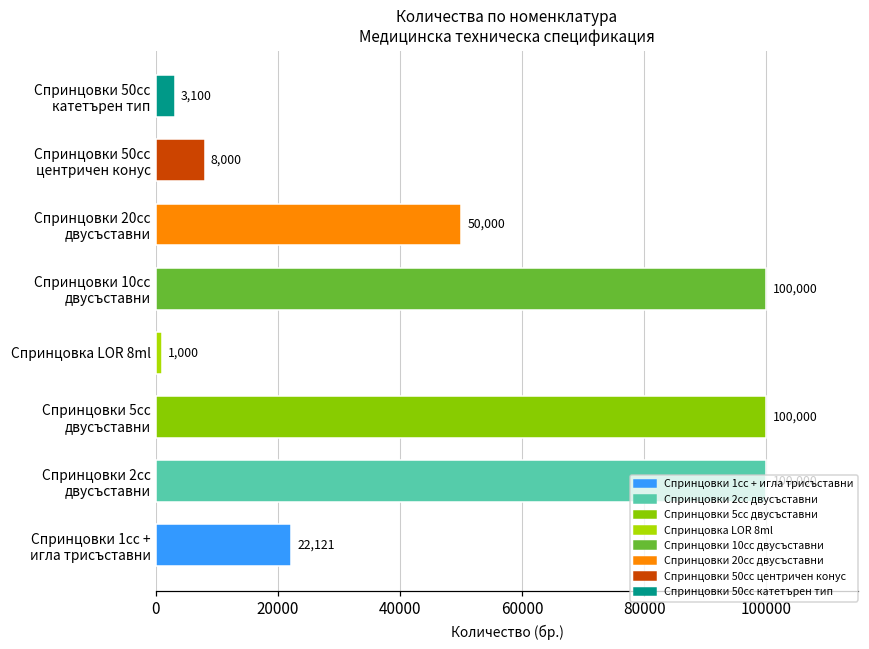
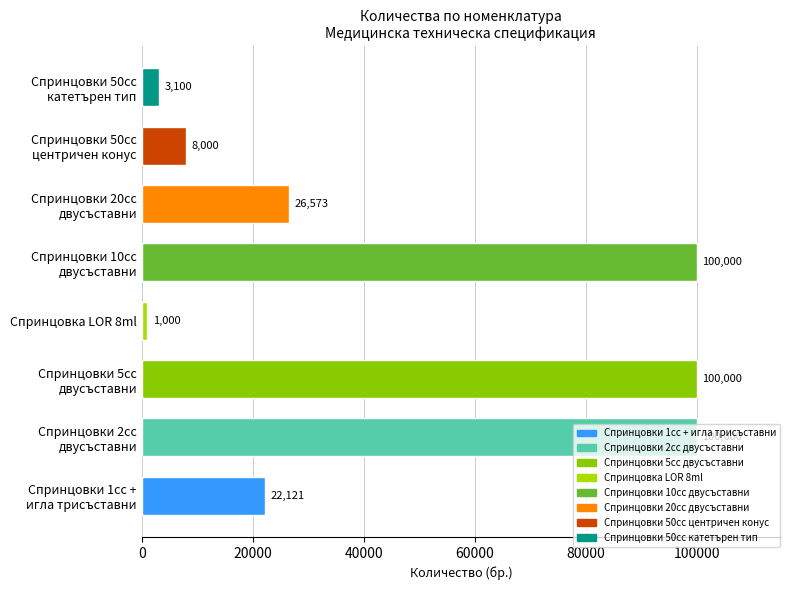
Спринцовки 20сс двусъставни: 50,000 -> 26,573
